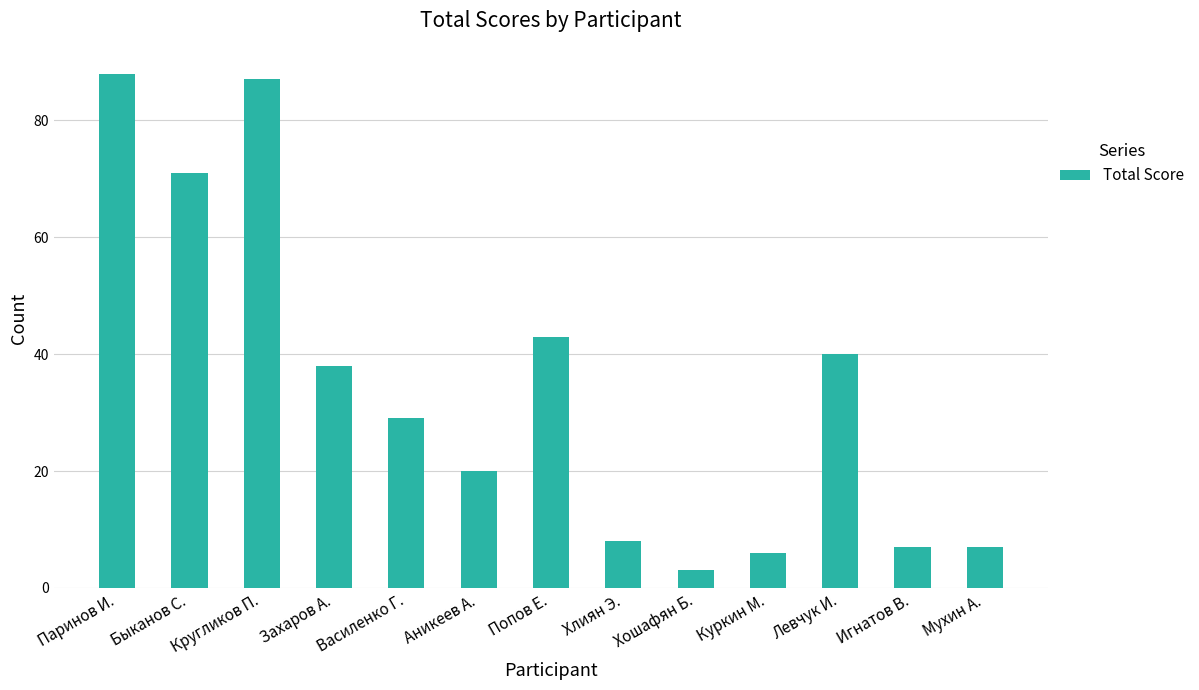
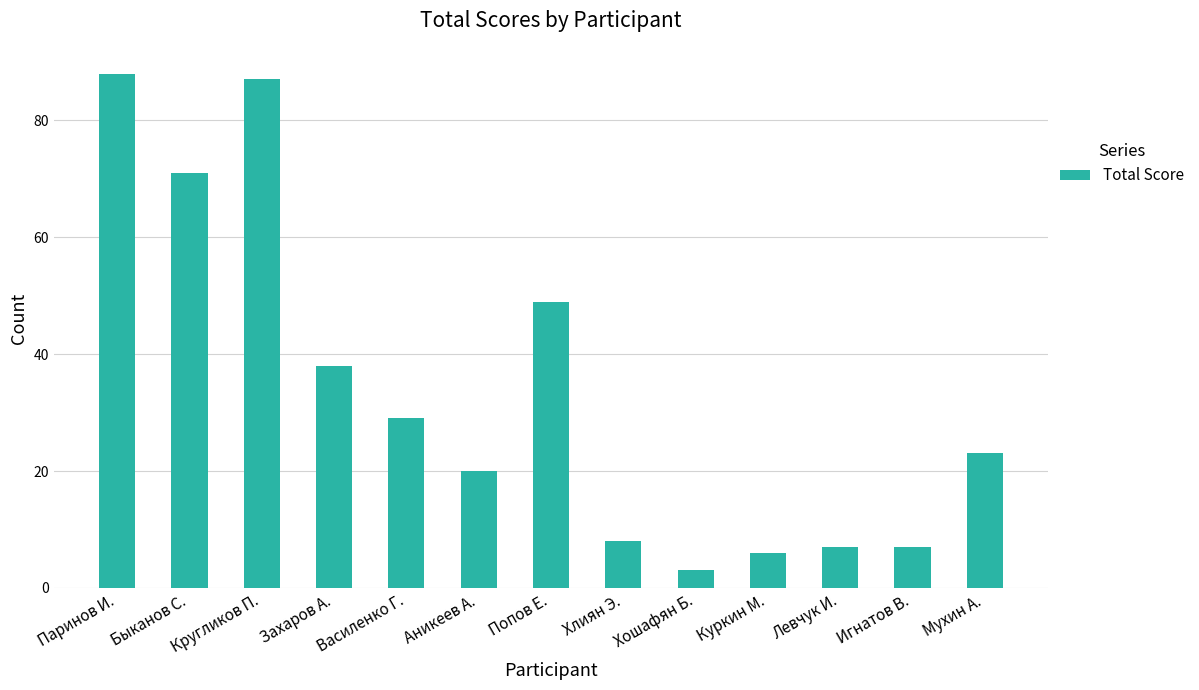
Попов Е.: 43 -> 49
Левчук И.: 40 -> 7
Мухин А.: 7 -> 23
